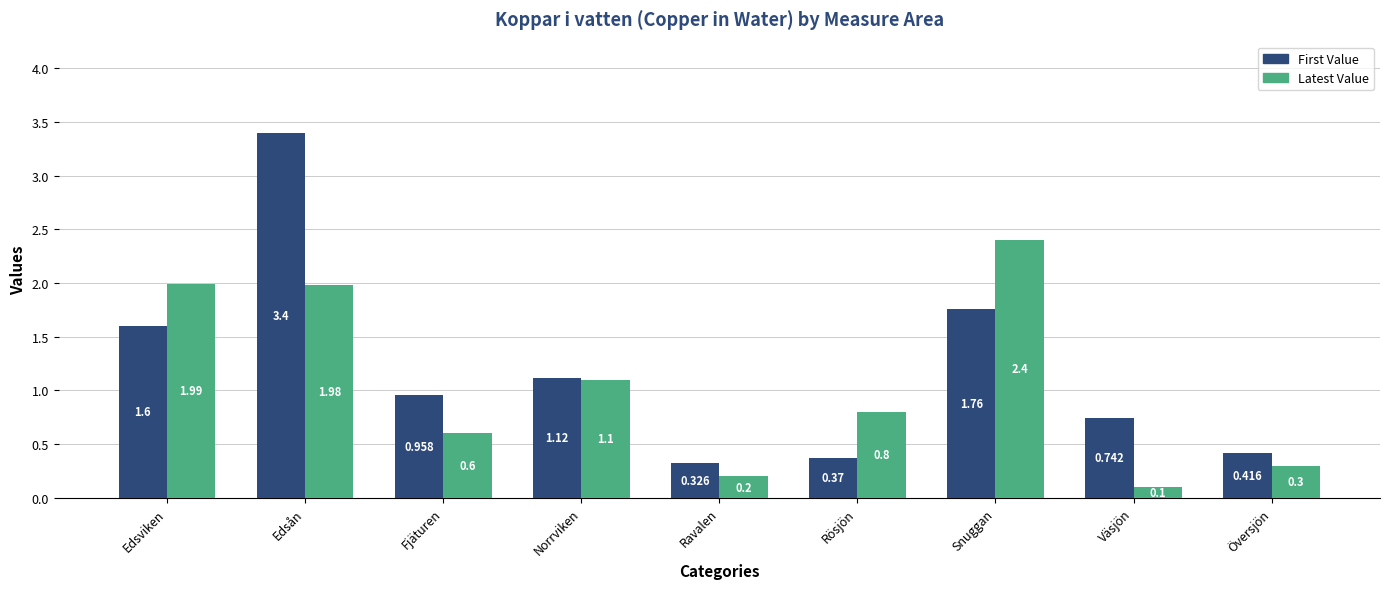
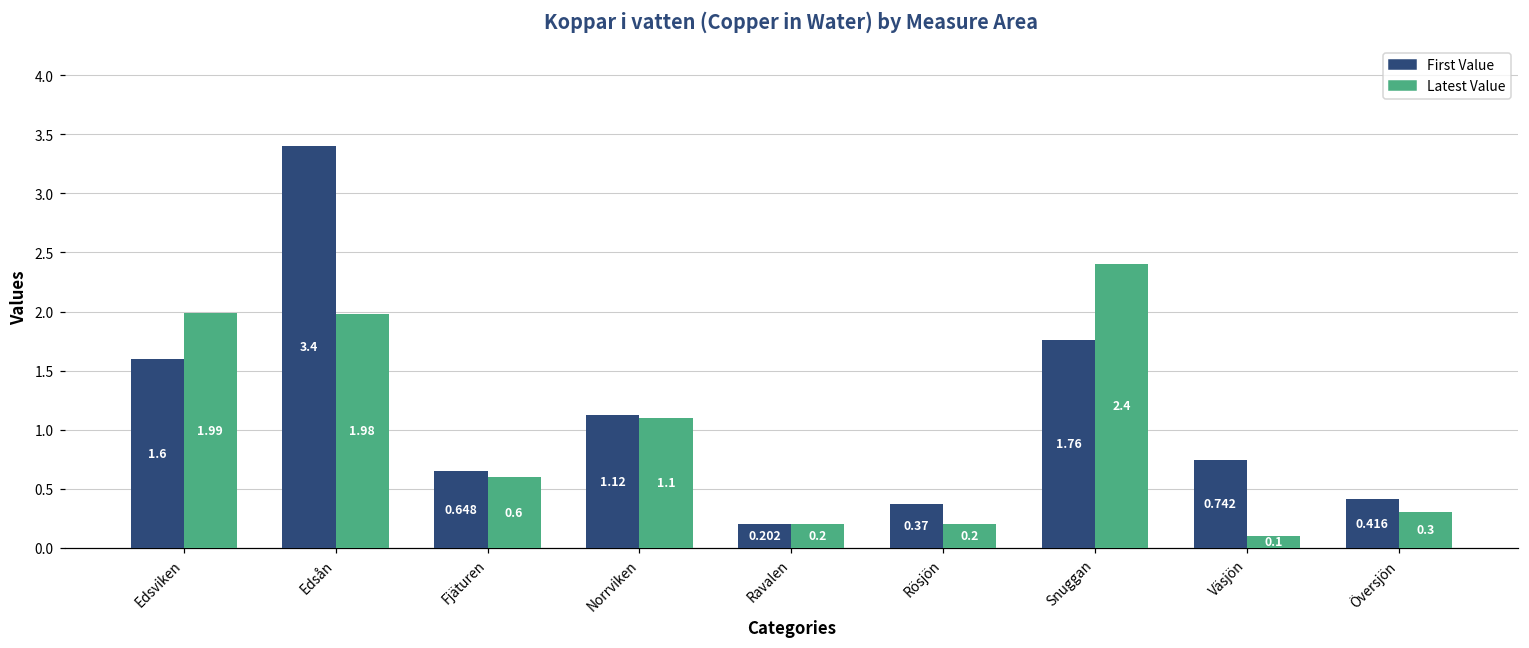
First Value, Fjäturen: 0.958 -> 0.648
First Value, Ravalen: 0.326 -> 0.202
Latest Value, Rösjön: 0.8 -> 0.2
